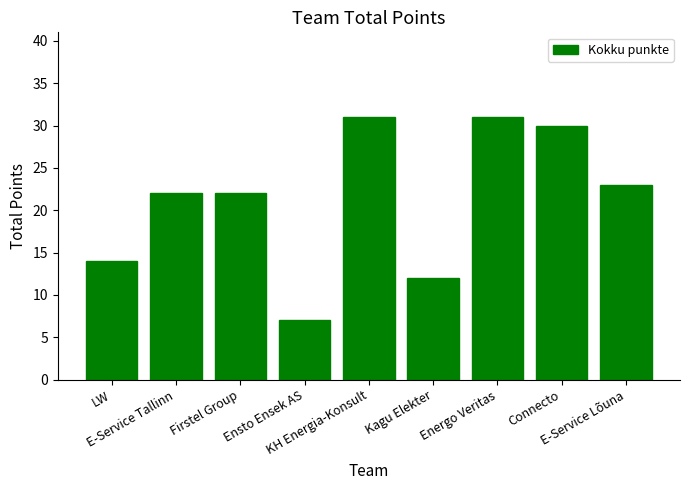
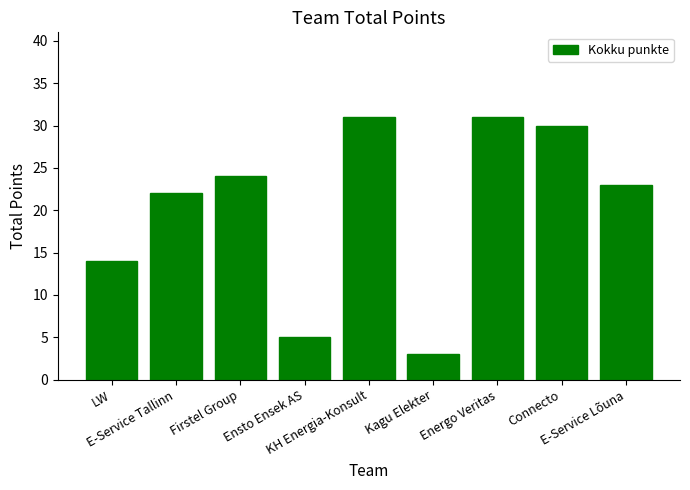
Firstel Group: 22 -> 24
Ensto Ensek AS: 7 -> 5
Kagu Elekter: 12 -> 3
